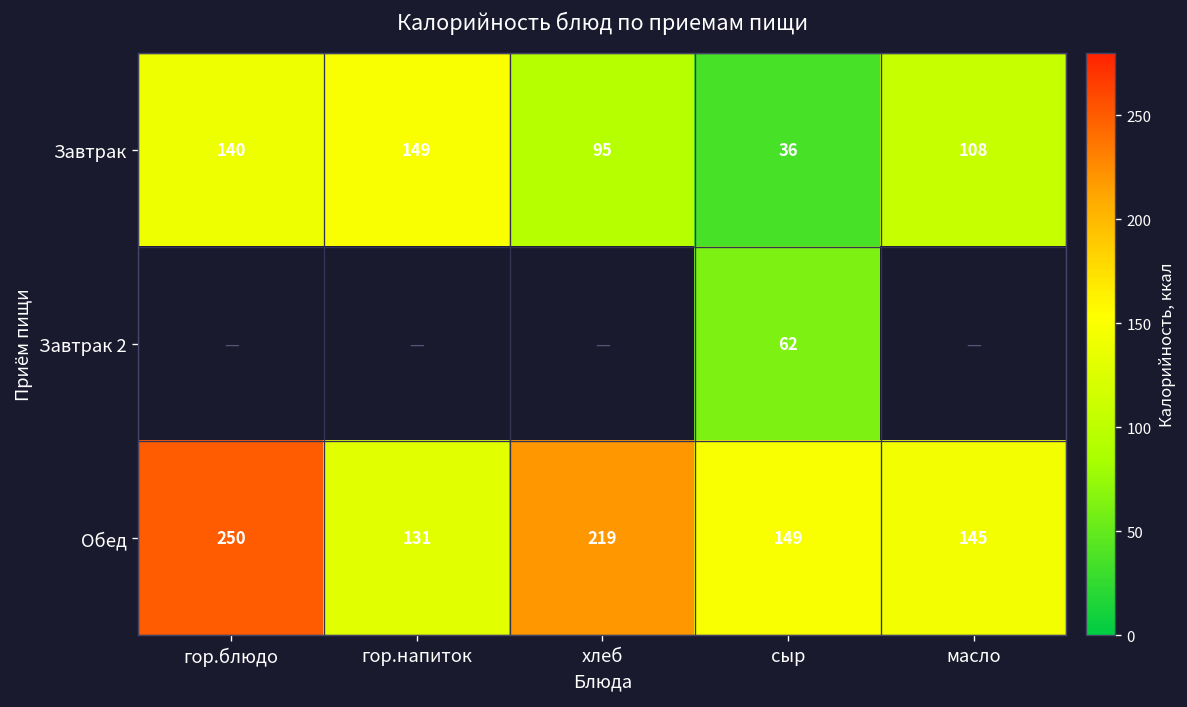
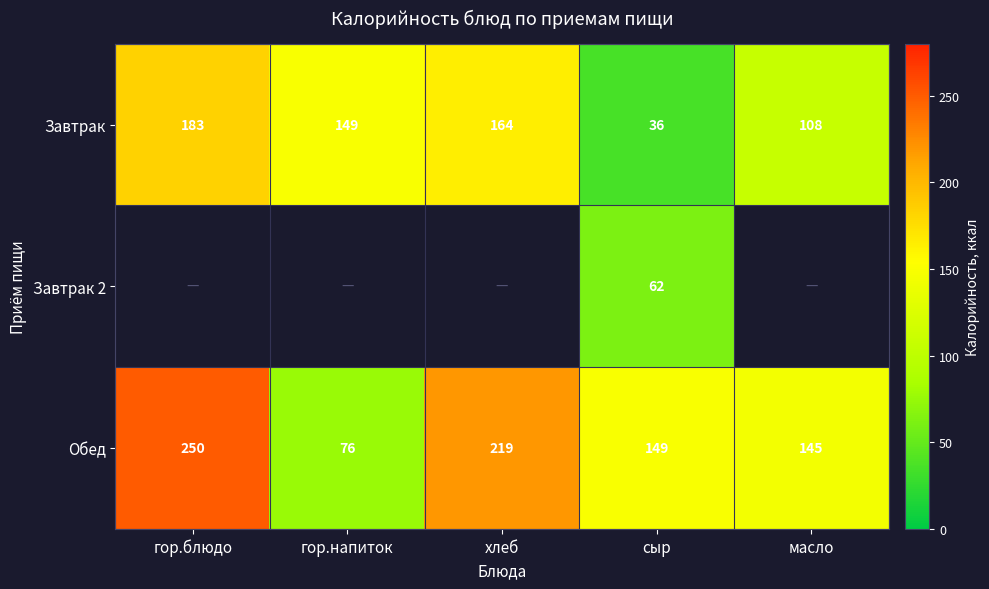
Завтрак, гор.блюдо: 140 -> 183
Завтрак, хлеб: 95 -> 164
Обед, гор.напиток: 131 -> 76
